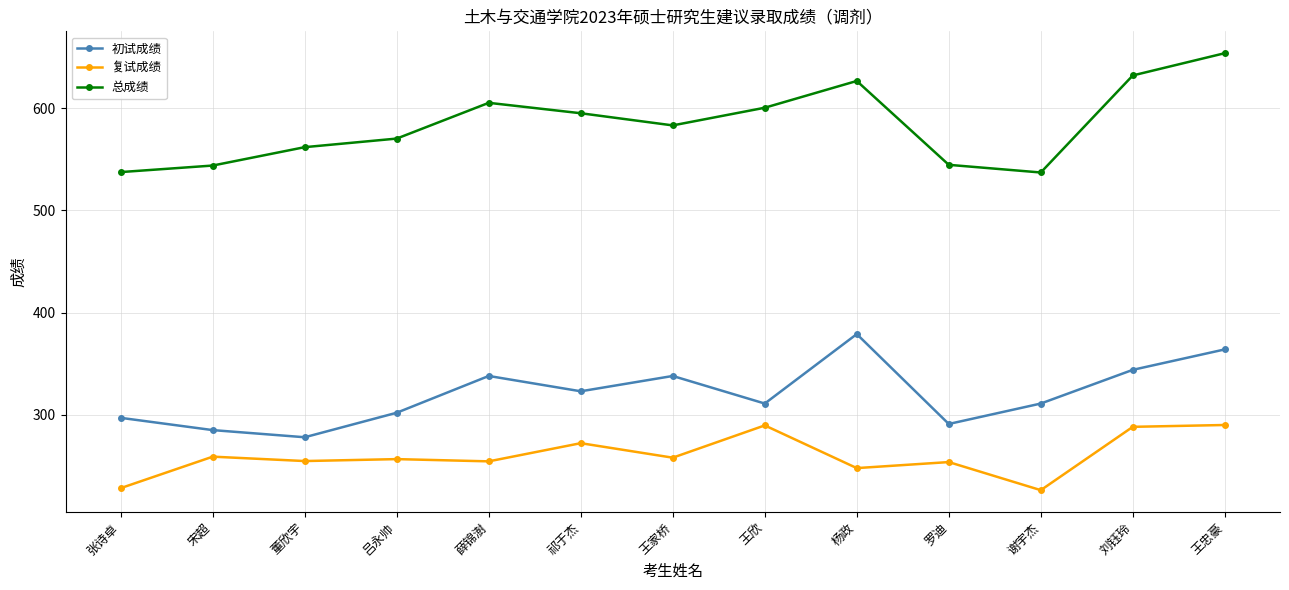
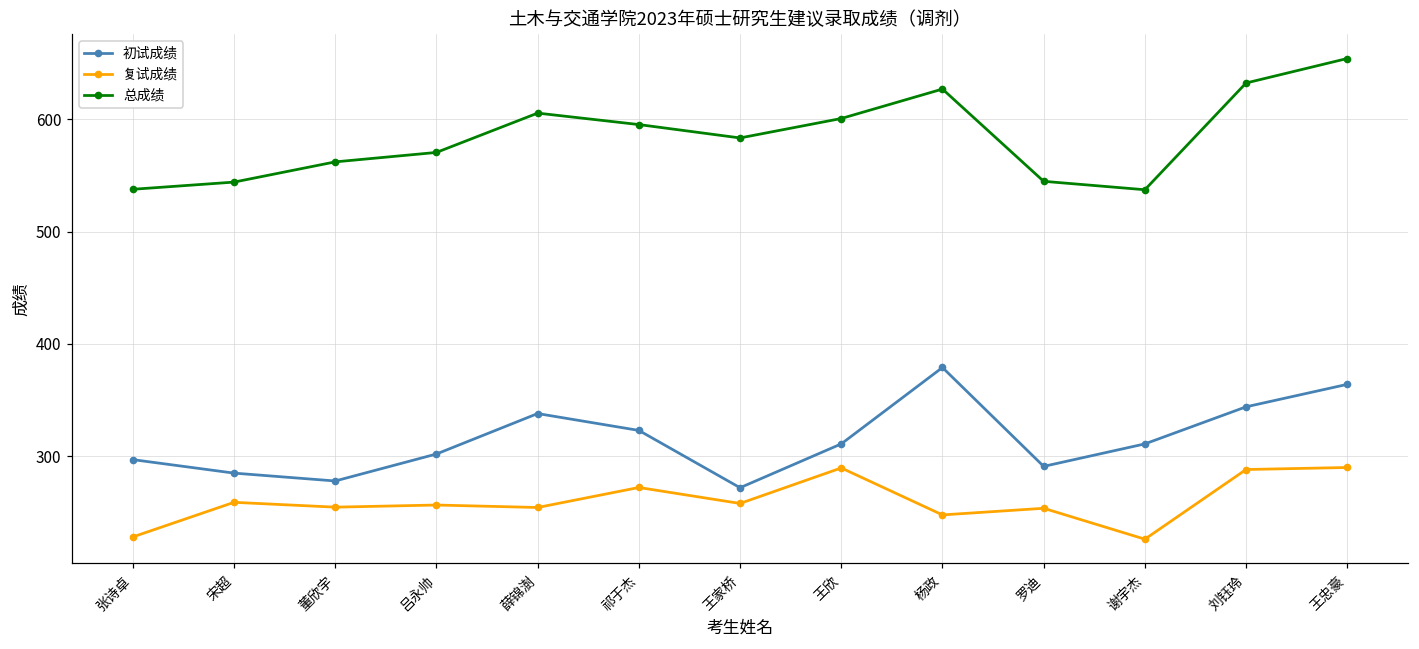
初试成绩, 王家桥: 338 -> 272
